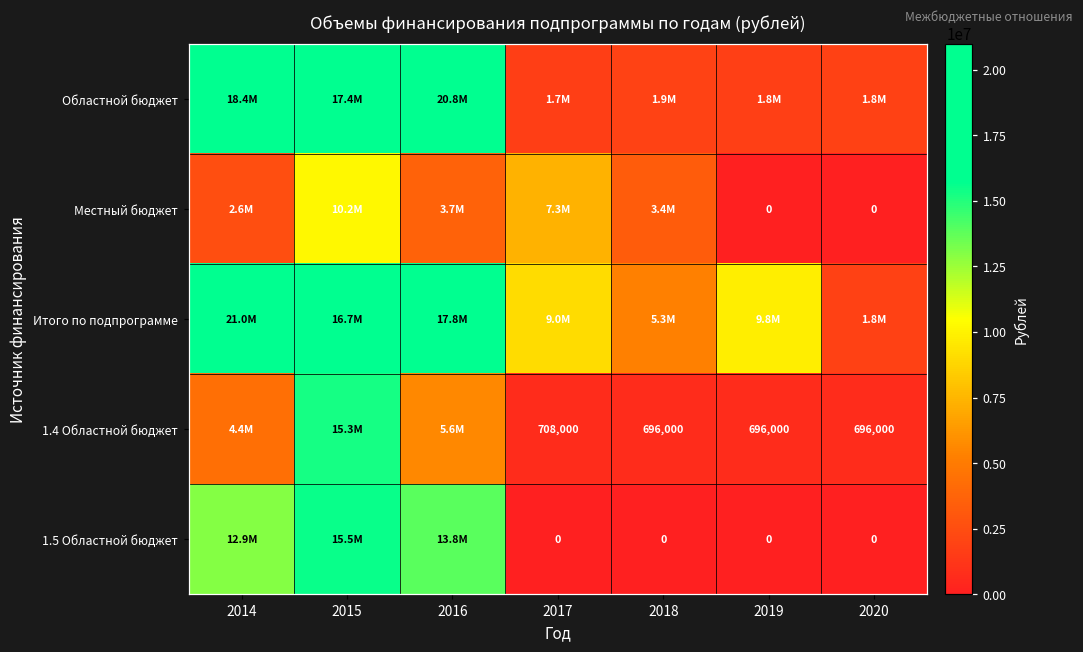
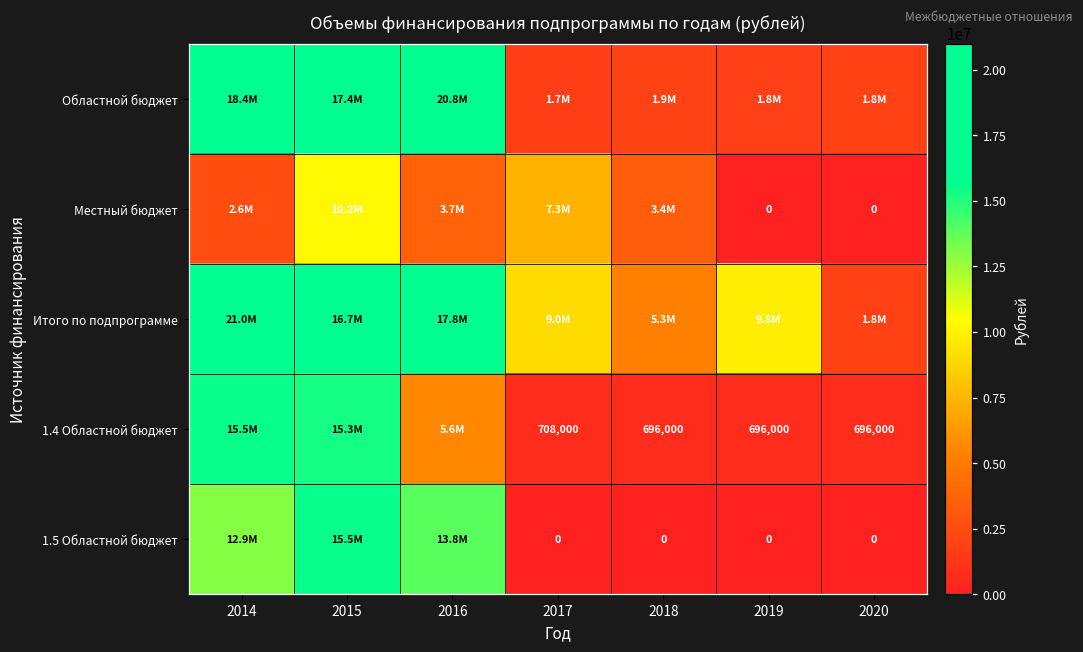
1.4 Областной бюджет, 2014: 4.4M -> 15.5M
